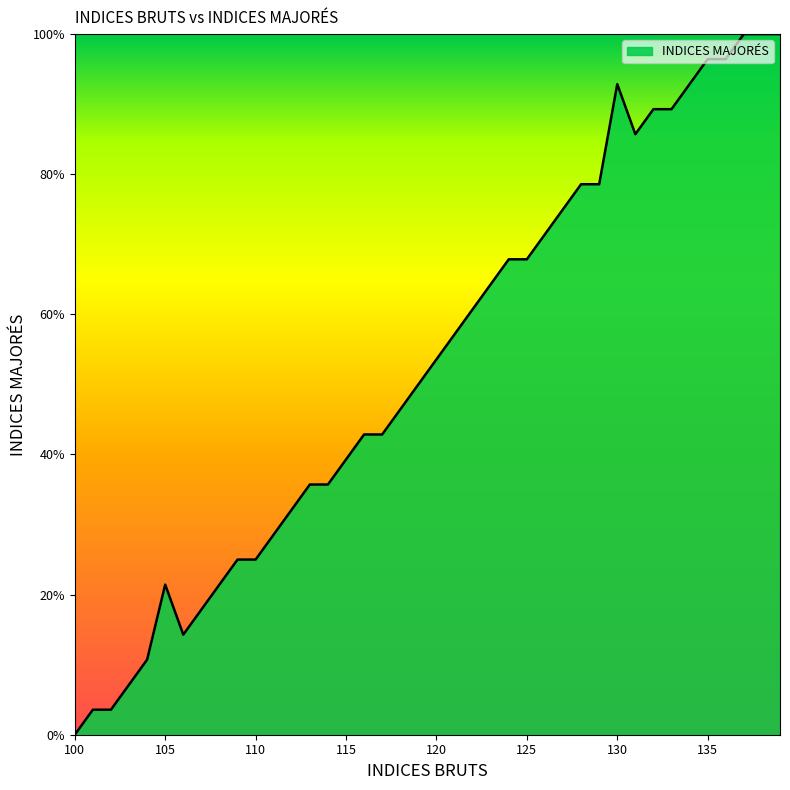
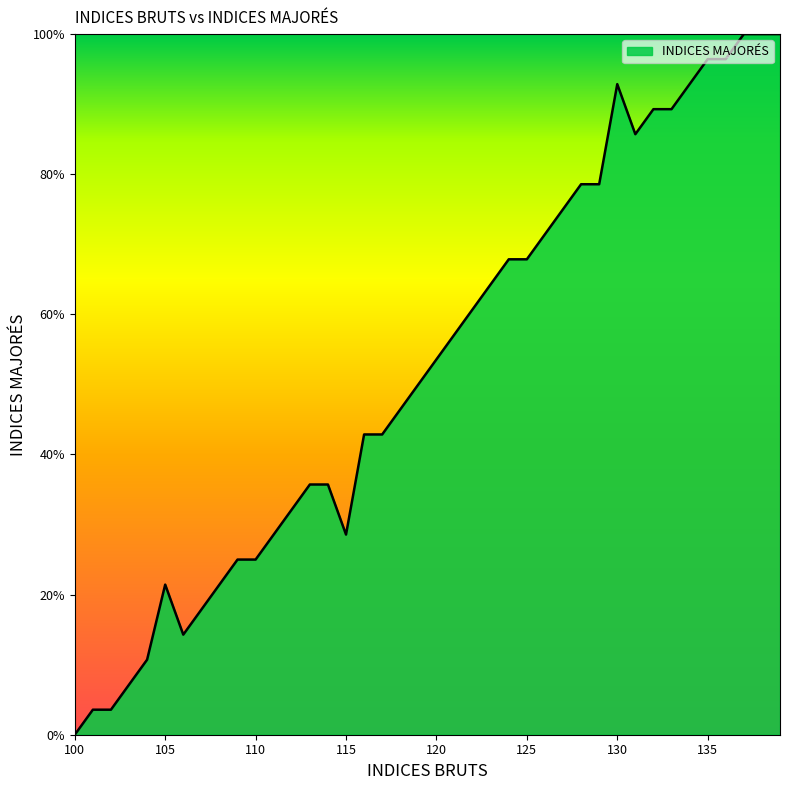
115: 39% -> 29%
